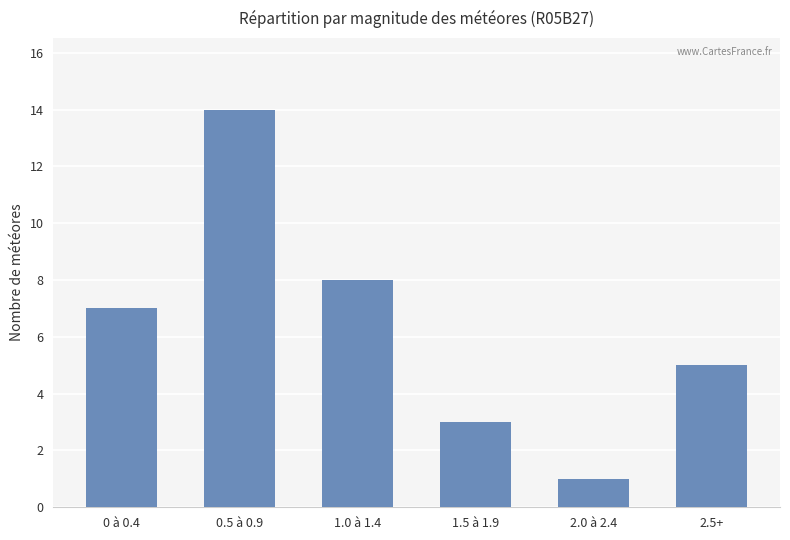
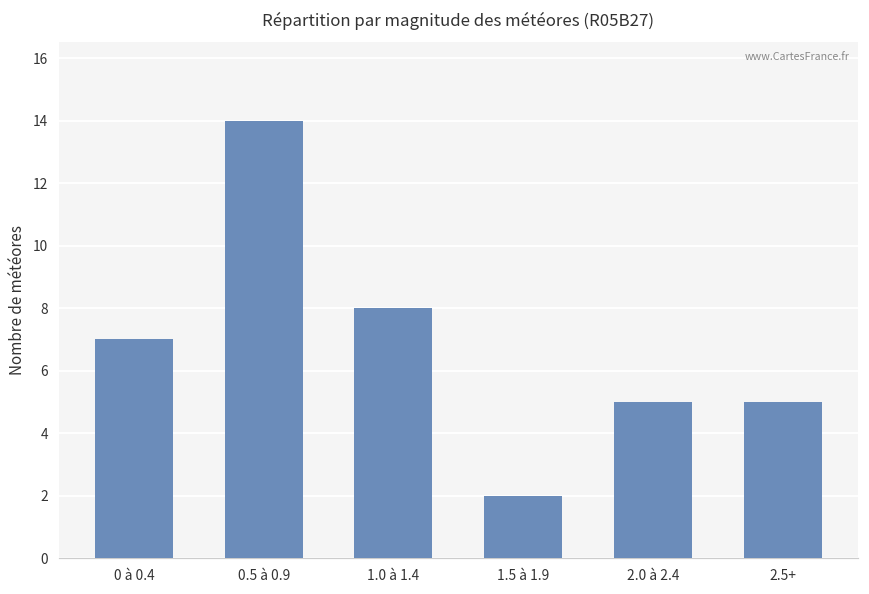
1.5 à 1.9: 3 -> 2
2.0 à 2.4: 1 -> 5
